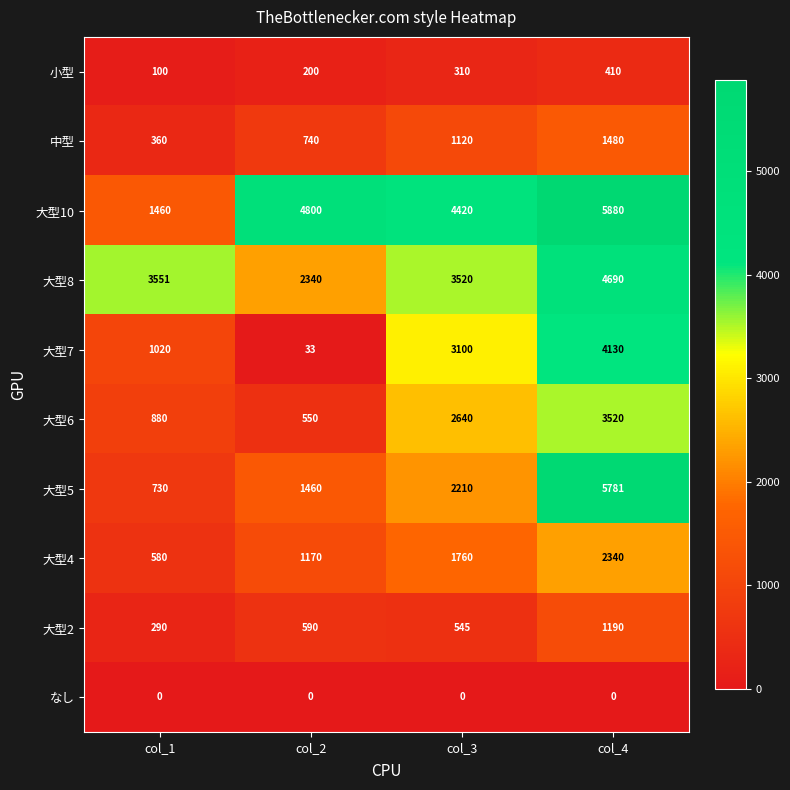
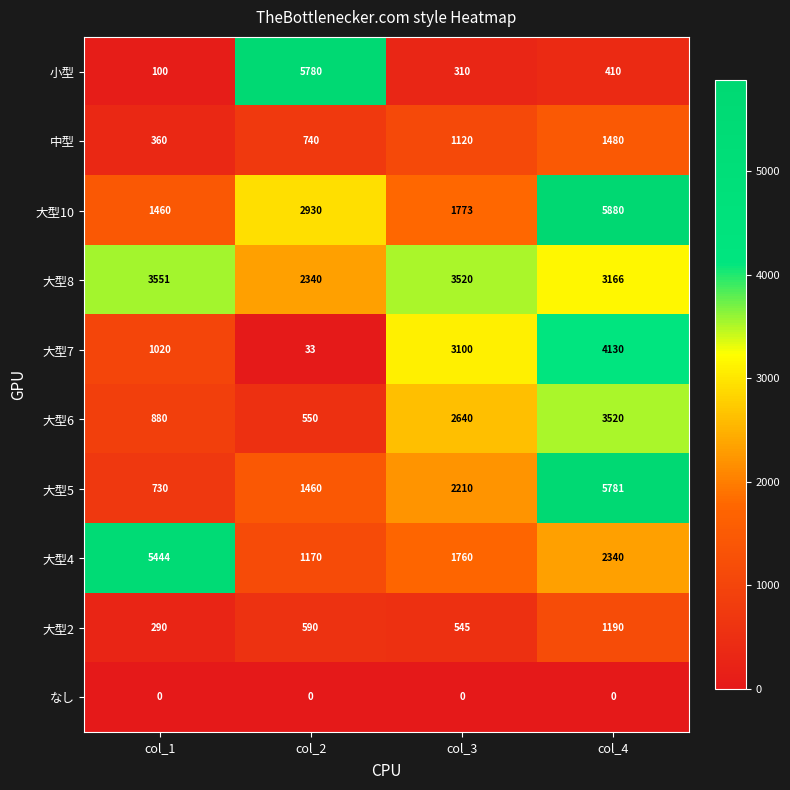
小型, col_2: 200 -> 5780
大型10, col_2: 4800 -> 2930
大型10, col_3: 4420 -> 1773
大型8, col_4: 4690 -> 3166
大型4, col_1: 580 -> 5444
